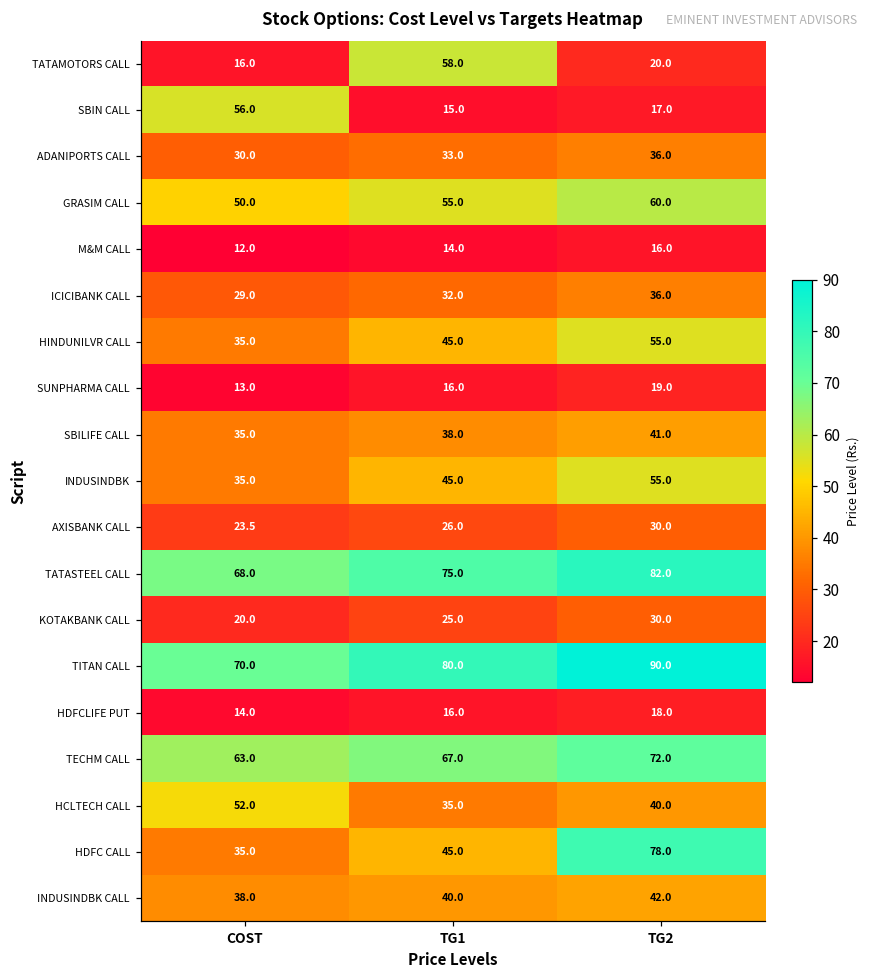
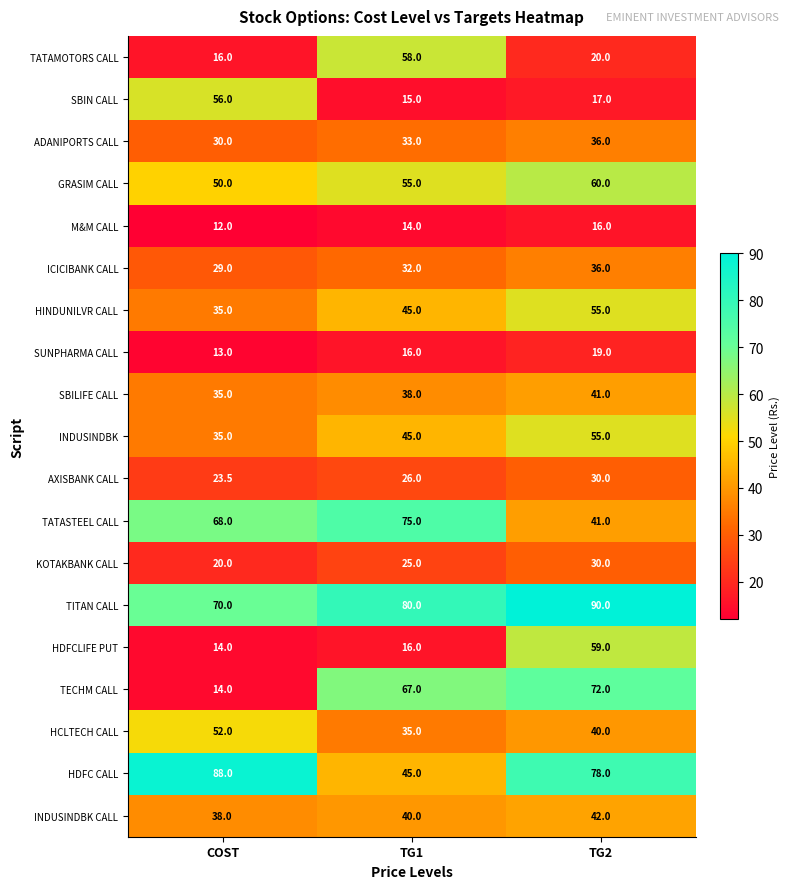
TATASTEEL CALL, TG2: 82.0 -> 41.0
HDFCLIFE PUT, TG2: 18.0 -> 59.0
TECHM CALL, COST: 63.0 -> 14.0
HDFC CALL, COST: 35.0 -> 88.0
